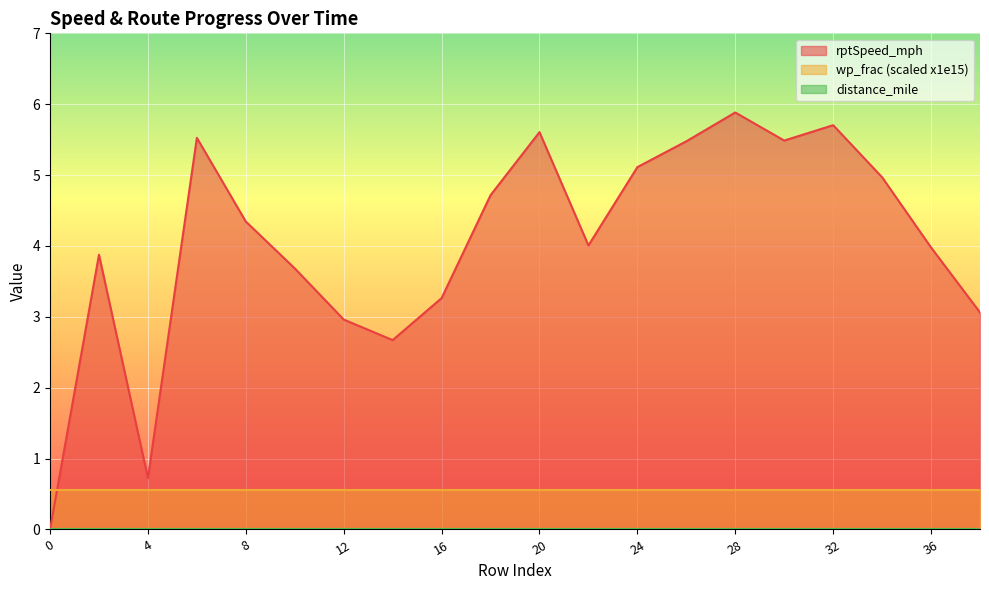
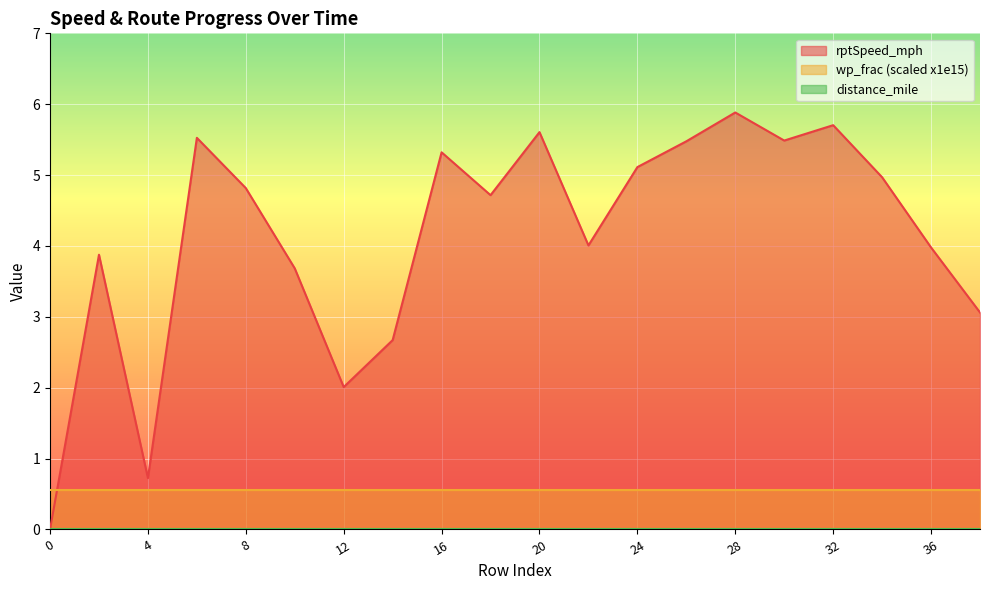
rptSpeed_mph, 8: 4.3 -> 4.8
rptSpeed_mph, 12: 3.0 -> 2.0
rptSpeed_mph, 16: 3.3 -> 5.3
